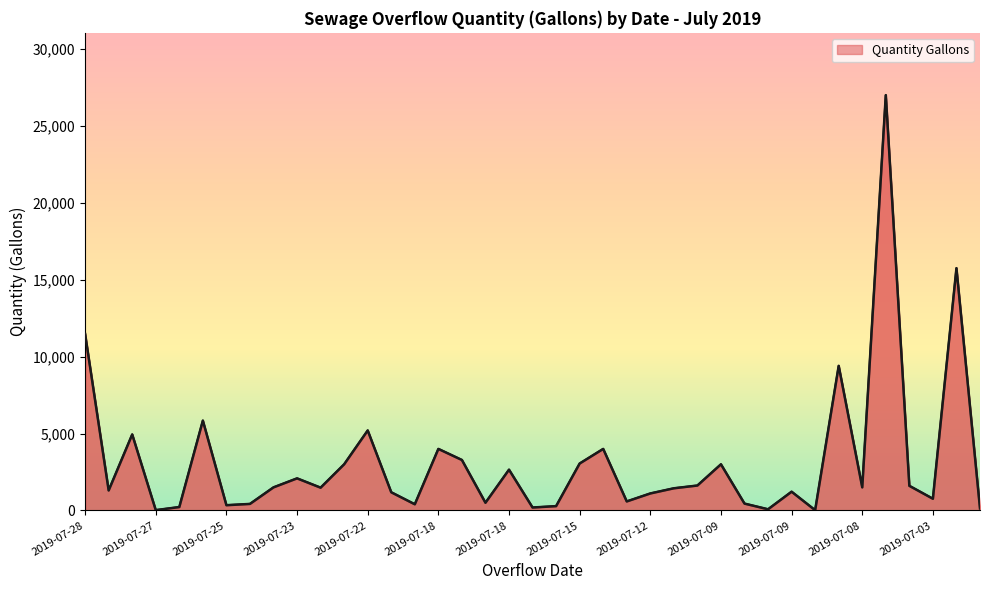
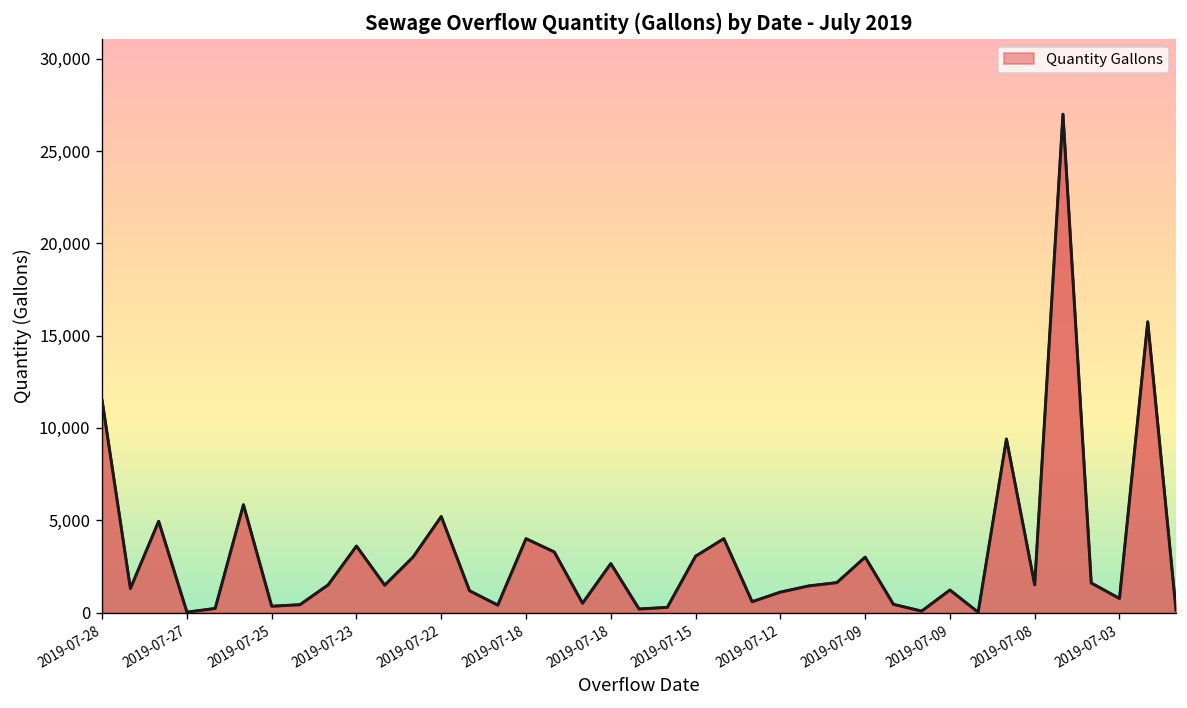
2019-07-23: 2,100 -> 3,600
